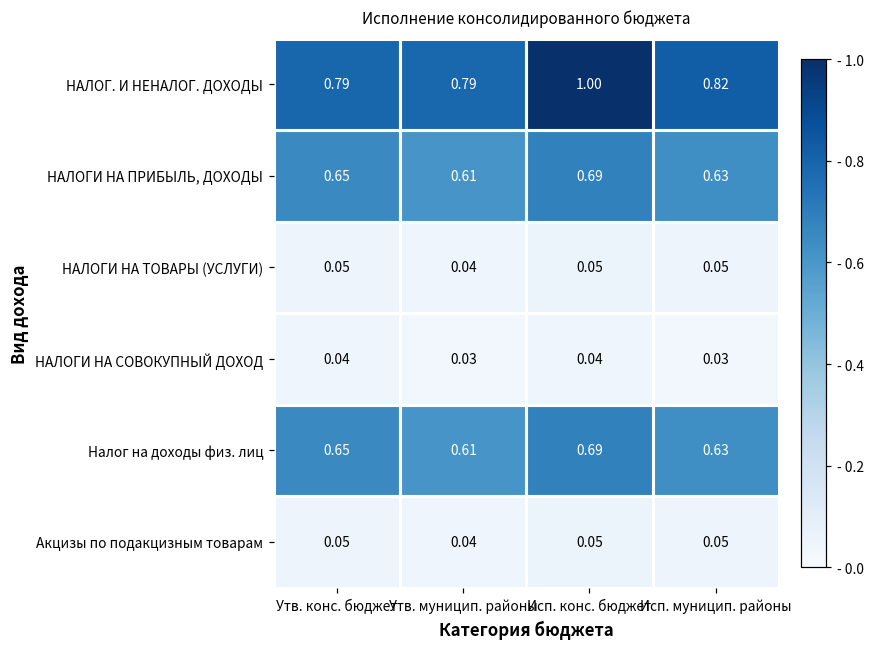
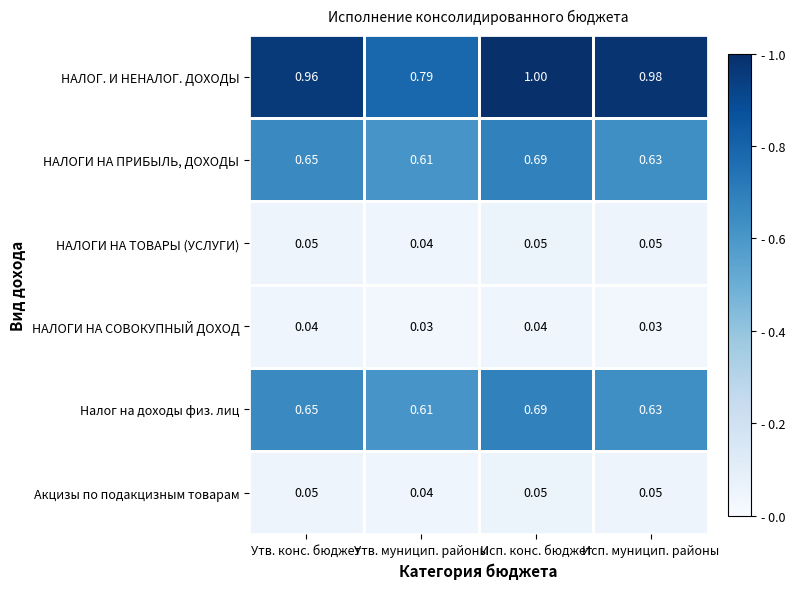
НАЛОГ. И НЕНАЛОГ. ДОХОДЫ, Утв. конс. бюджет: 0.79 -> 0.96
НАЛОГ. И НЕНАЛОГ. ДОХОДЫ, Исп. муницип. районы: 0.82 -> 0.98
